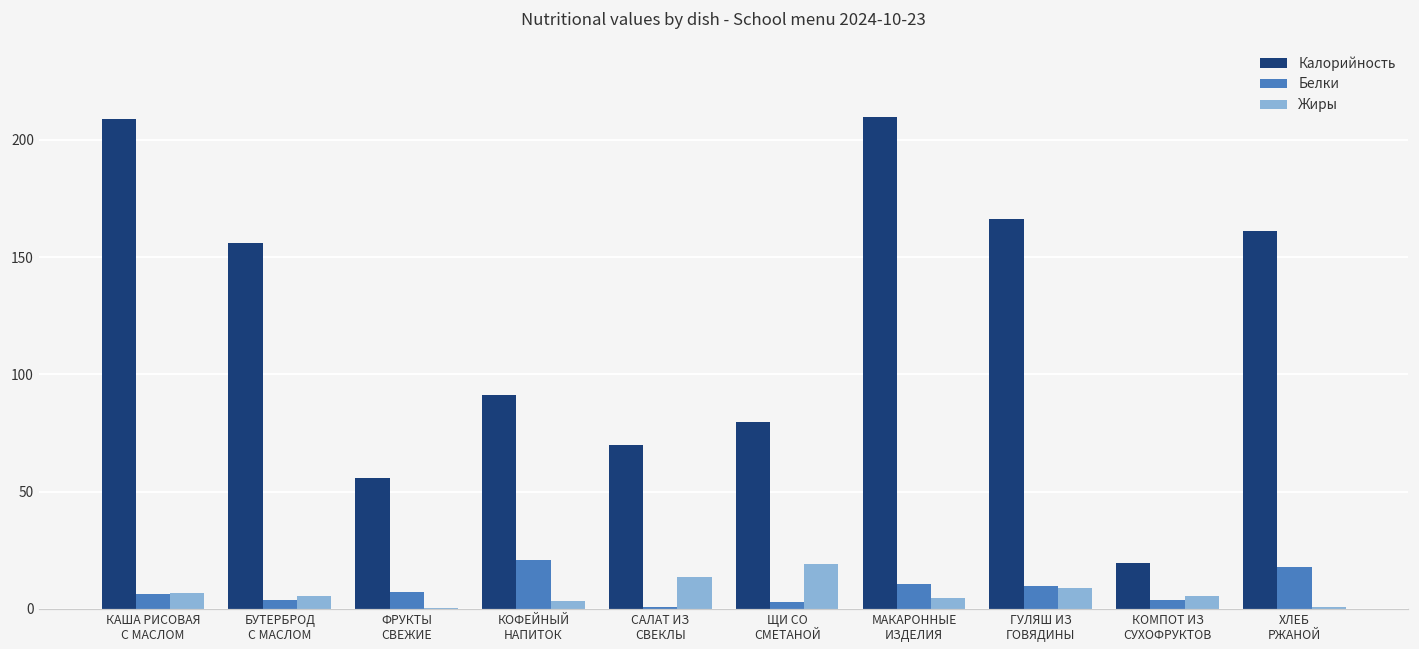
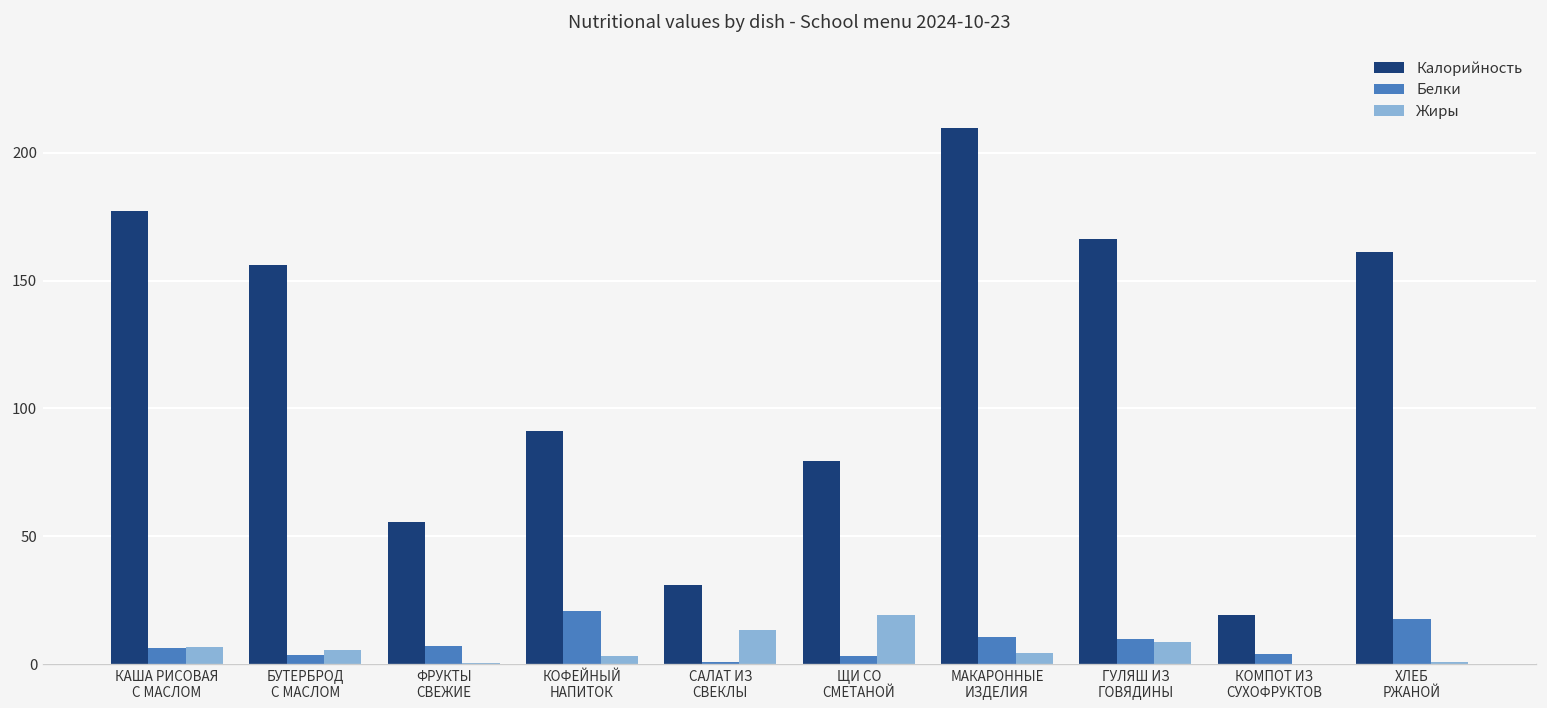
Калорийность, КАША РИСОВАЯ С МАСЛОМ: 209 -> 177
Калорийность, САЛАТ ИЗ СВЕКЛЫ: 70 -> 31
Жиры, КОМПОТ ИЗ СУХОФРУКТОВ: 5 -> 0
